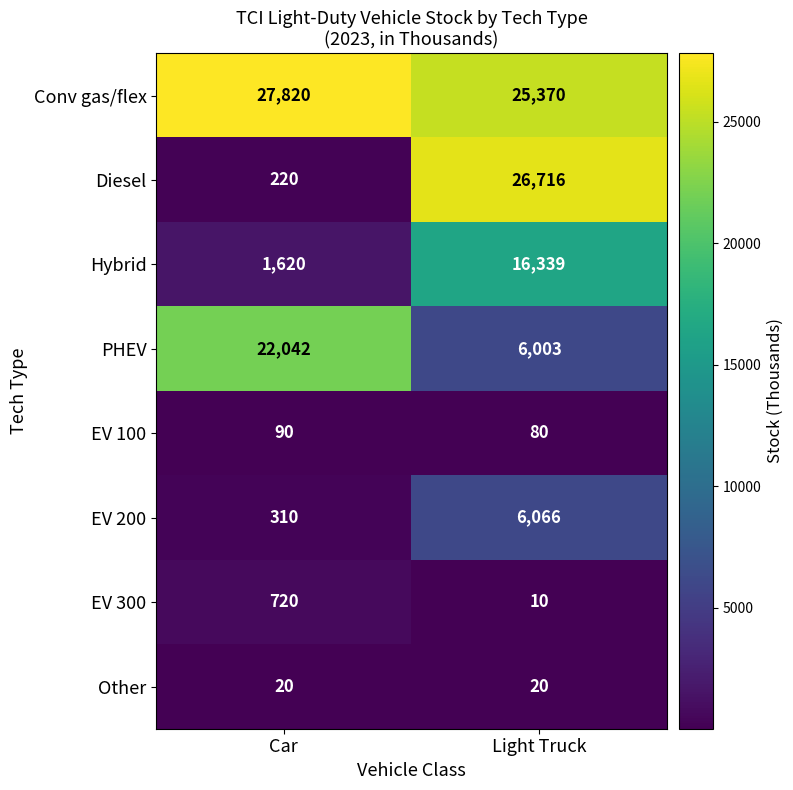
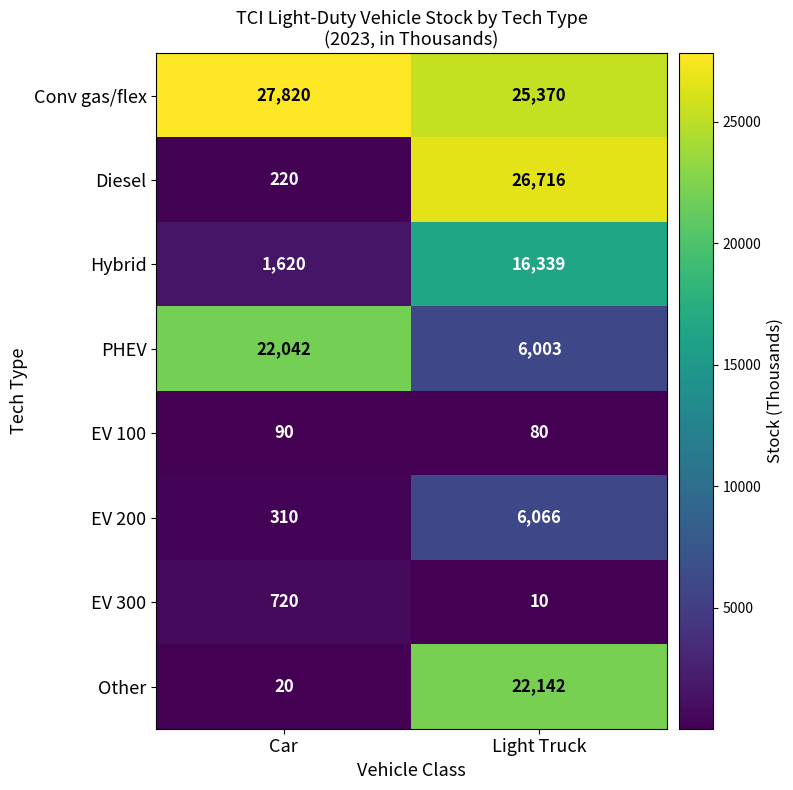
Other, Light Truck: 20 -> 22,142
